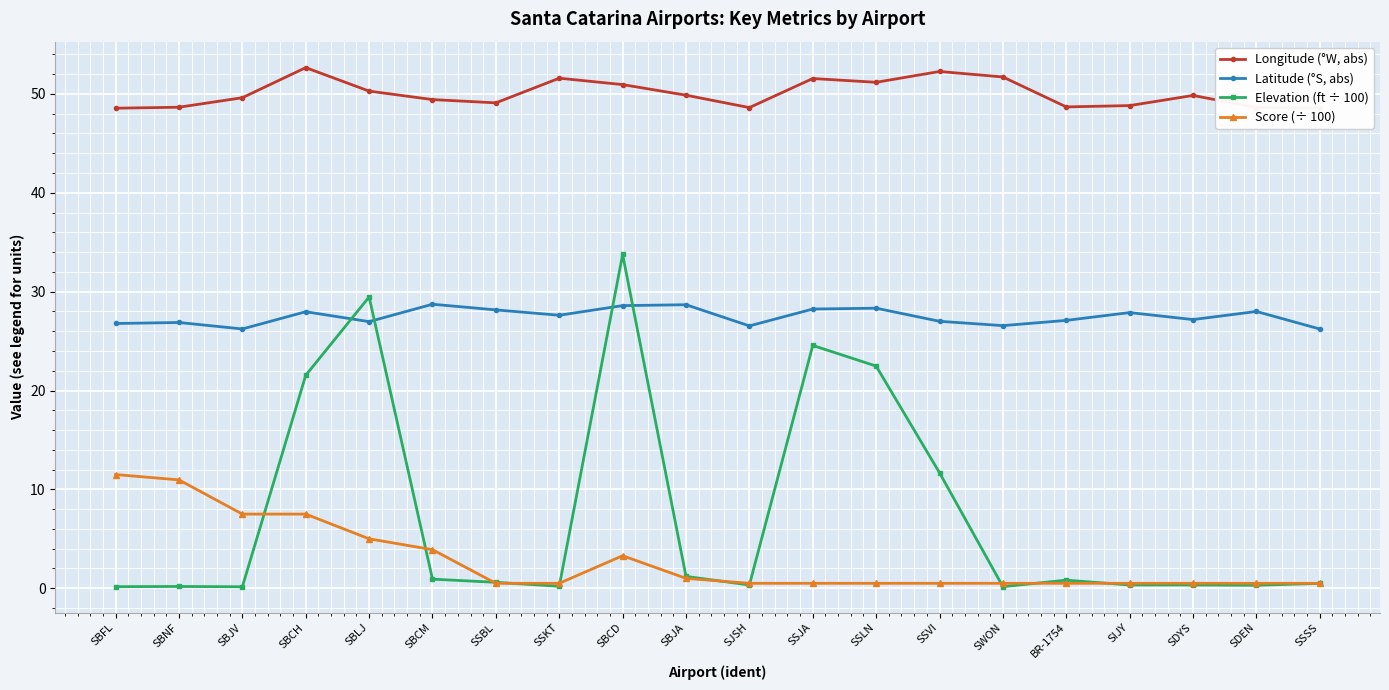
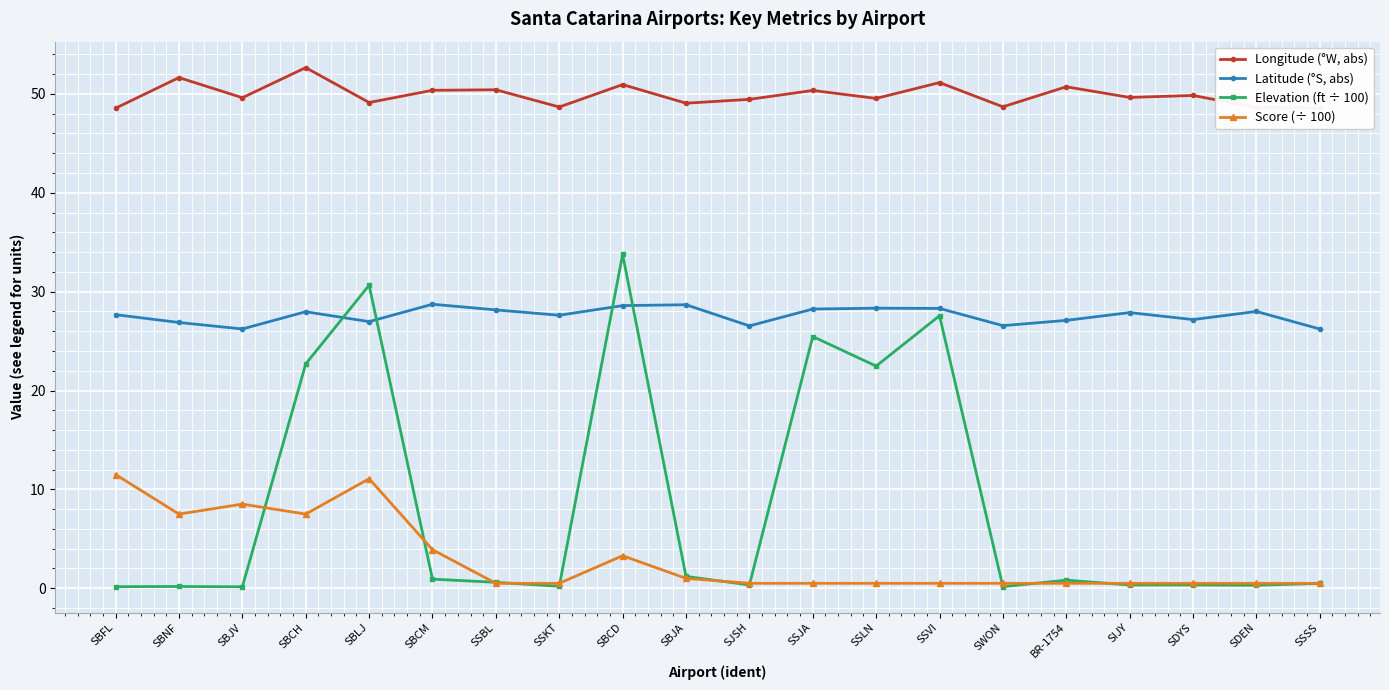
Latitude (°S, abs), SBFL: 27 -> 28
Longitude (°W, abs), SBNF: 49 -> 52
Score (÷ 100), SBNF: 11 -> 8
Score (÷ 100), SBJV: 8 -> 9
Elevation (ft ÷ 100), SBCH: 22 -> 23
Longitude (°W, abs), SBLJ: 50 -> 49
Elevation (ft ÷ 100), SBLJ: 29 -> 31
Score (÷ 100), SBLJ: 5 -> 11
Longitude (°W, abs), SBCM: 49 -> 50
Longitude (°W, abs), SSBL: 49 -> 50
Longitude (°W, abs), SSKT: 52 -> 49
Longitude (°W, abs), SBJA: 50 -> 49
Longitude (°W, abs), SJSH: 48.6 -> 49.4
Longitude (°W, abs), SSJA: 52 -> 50
Elevation (ft ÷ 100), SSJA: 24.6 -> 25.5
Longitude (°W, abs), SSLN: 51 -> 50
Longitude (°W, abs), SSVI: 52 -> 51
Latitude (°S, abs), SSVI: 27 -> 28
Elevation (ft ÷ 100), SSVI: 12 -> 28
Longitude (°W, abs), SWON: 52 -> 49
Longitude (°W, abs), BR-1754: 49 -> 51
Longitude (°W, abs), SIJY: 49 -> 50
